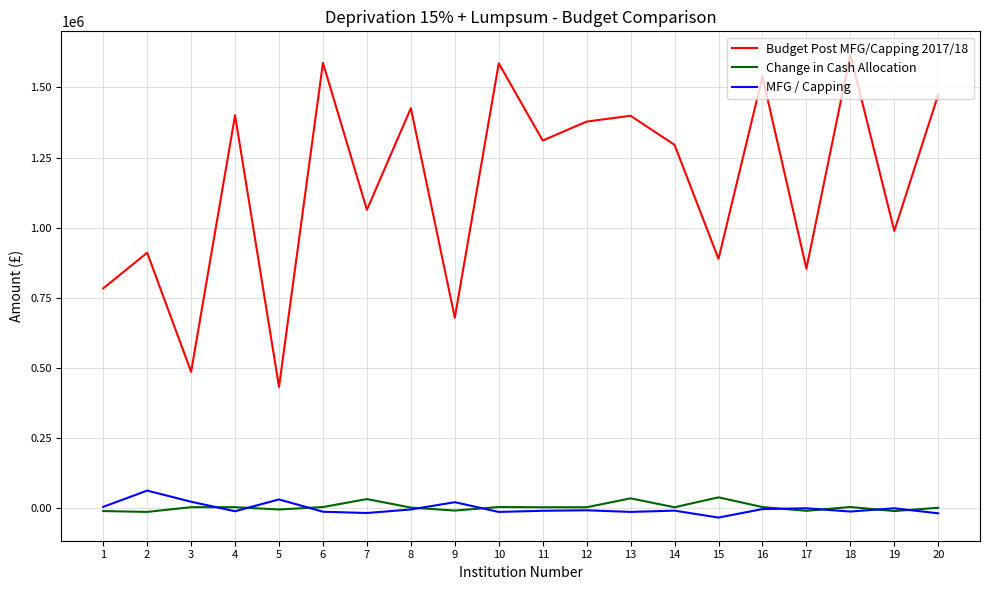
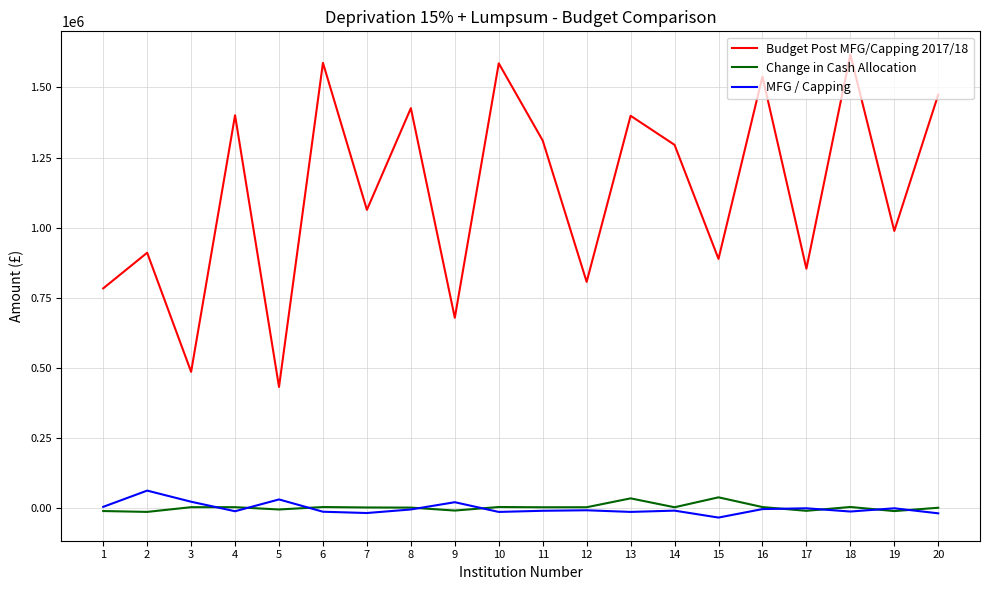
Change in Cash Allocation, 7: 30000 -> 0
Budget Post MFG/Capping 2017/18, 12: 1380000 -> 810000
